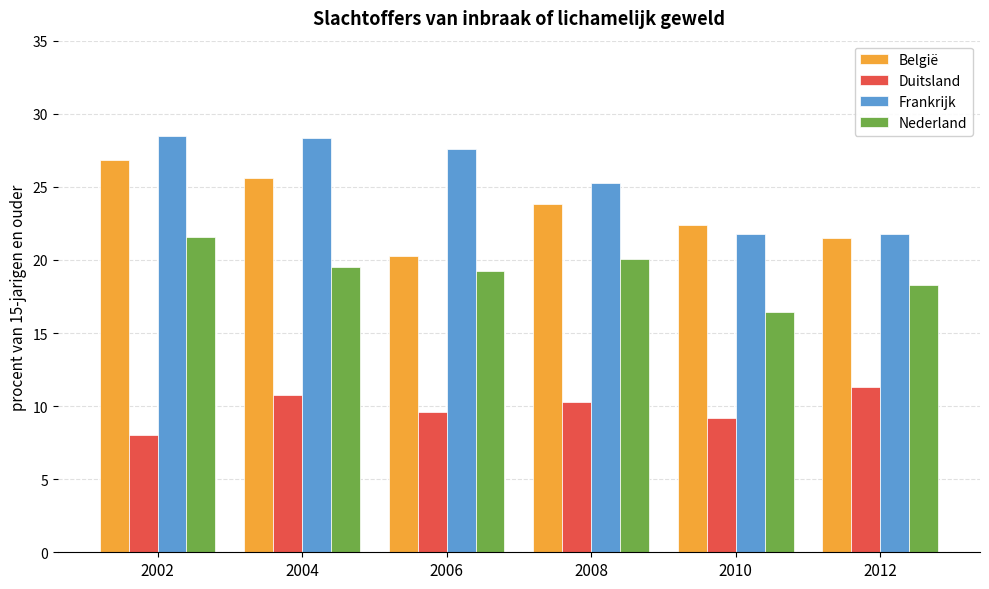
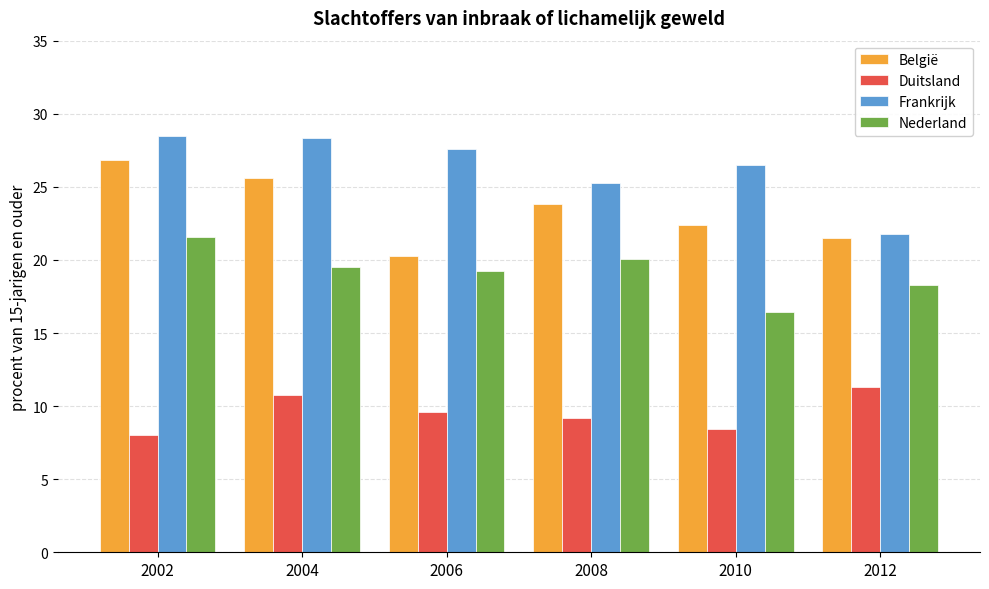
Duitsland, 2008: 10.3 -> 9.2
Duitsland, 2010: 9.2 -> 8.4
Frankrijk, 2010: 21.8 -> 26.5
